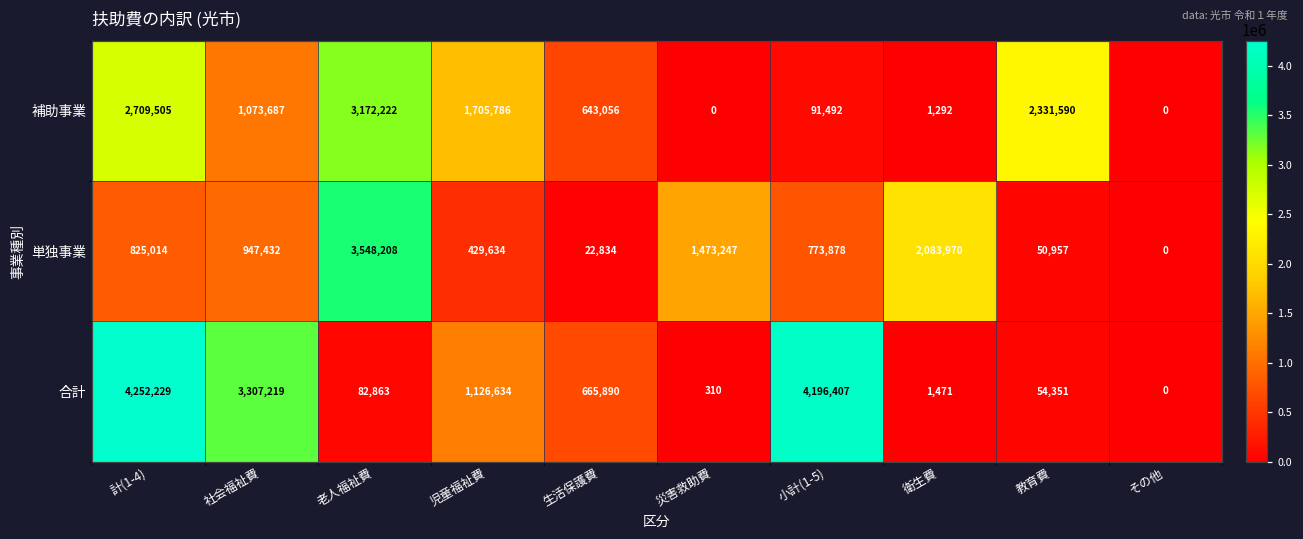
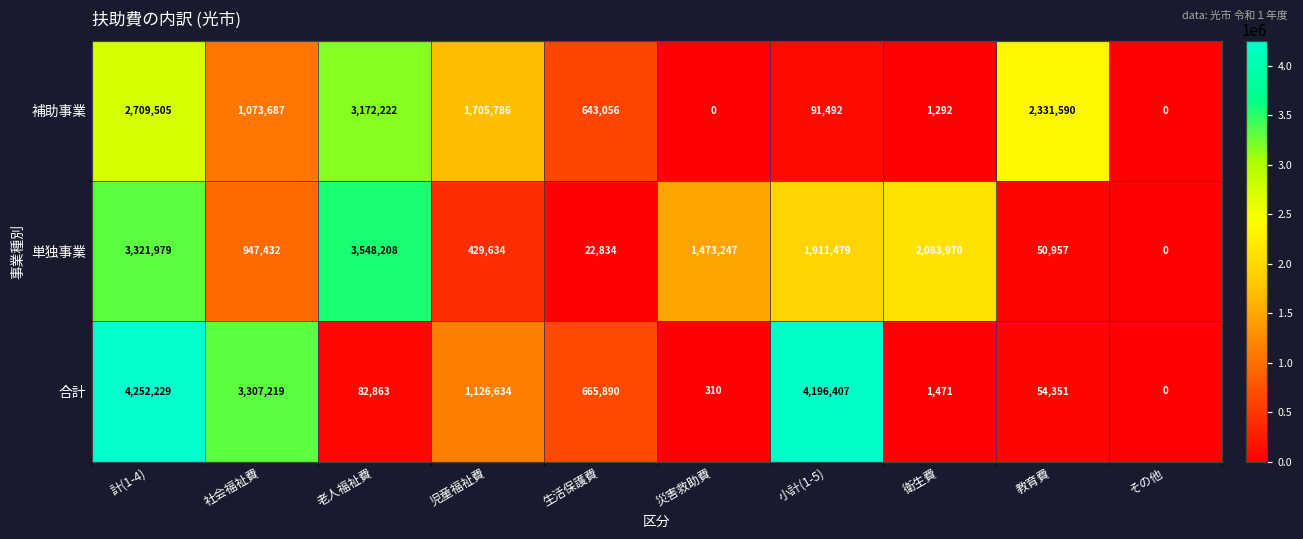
単独事業, 計(1-4): 825,014 -> 3,321,979
単独事業, 小計(1-5): 773,878 -> 1,911,479
